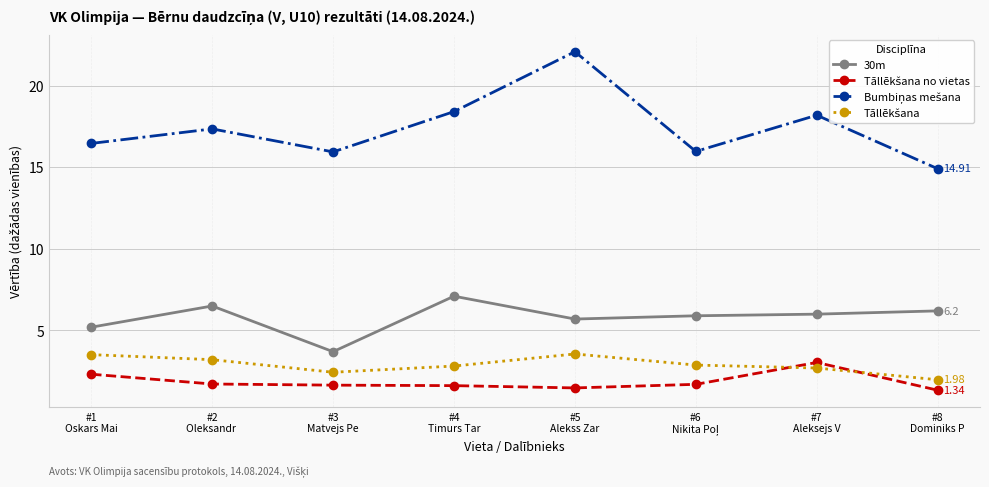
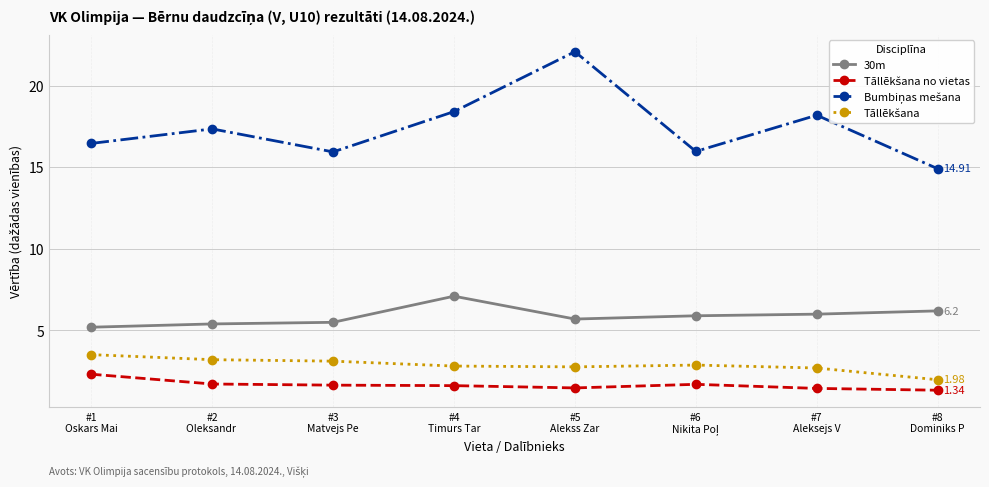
30m, #2 Oleksandr: 6.5 -> 5.4
30m, #3 Matvejs Pe: 3.7 -> 5.5
Tāllēkšana, #3 Matvejs Pe: 2.4 -> 3.1
Tāllēkšana, #5 Alekss Zar: 3.6 -> 2.8
Tāllēkšana no vietas, #7 Aleksejs V: 3.0 -> 1.5
